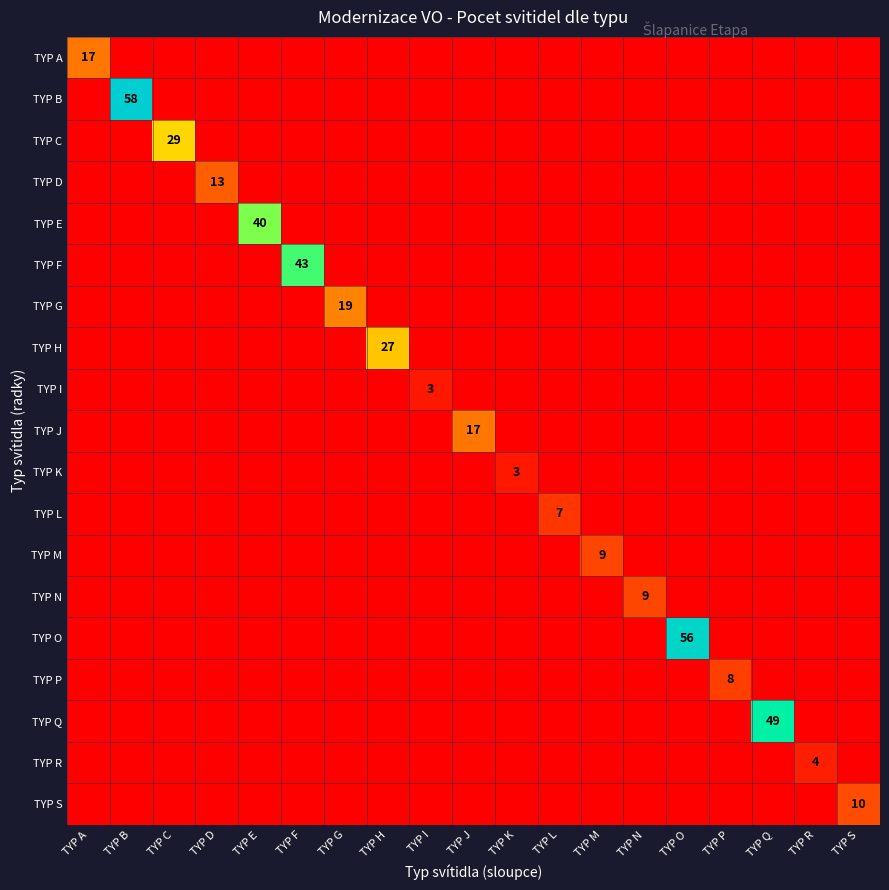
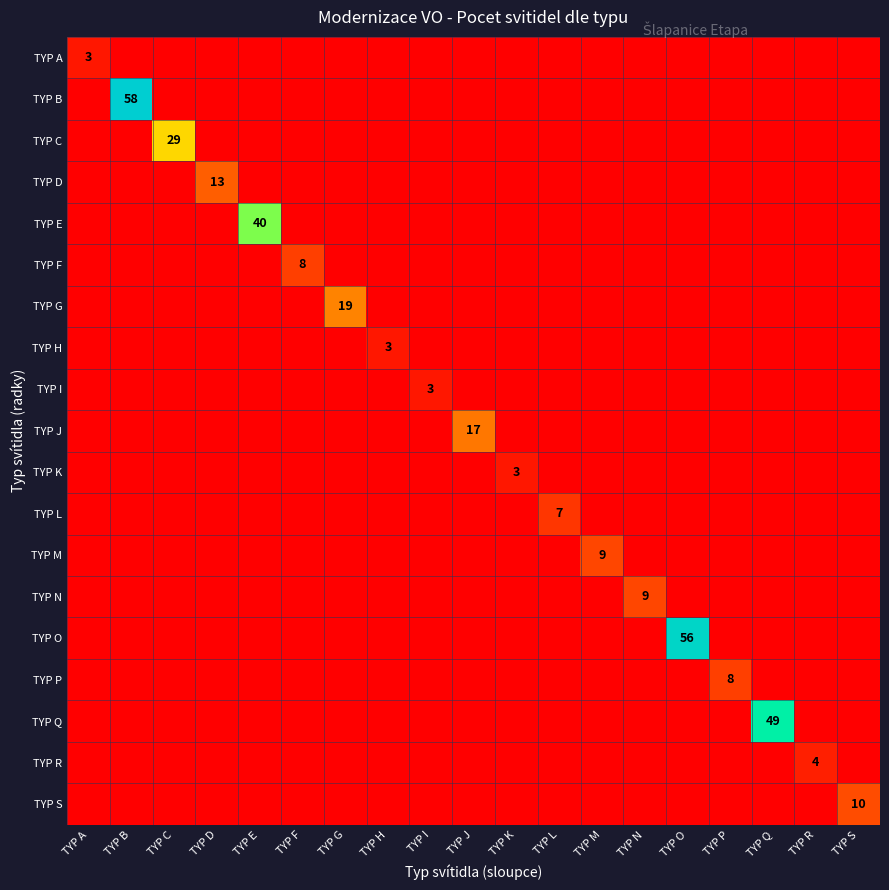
TYP A, TYP A: 17 -> 3
TYP F, TYP F: 43 -> 8
TYP H, TYP H: 27 -> 3
